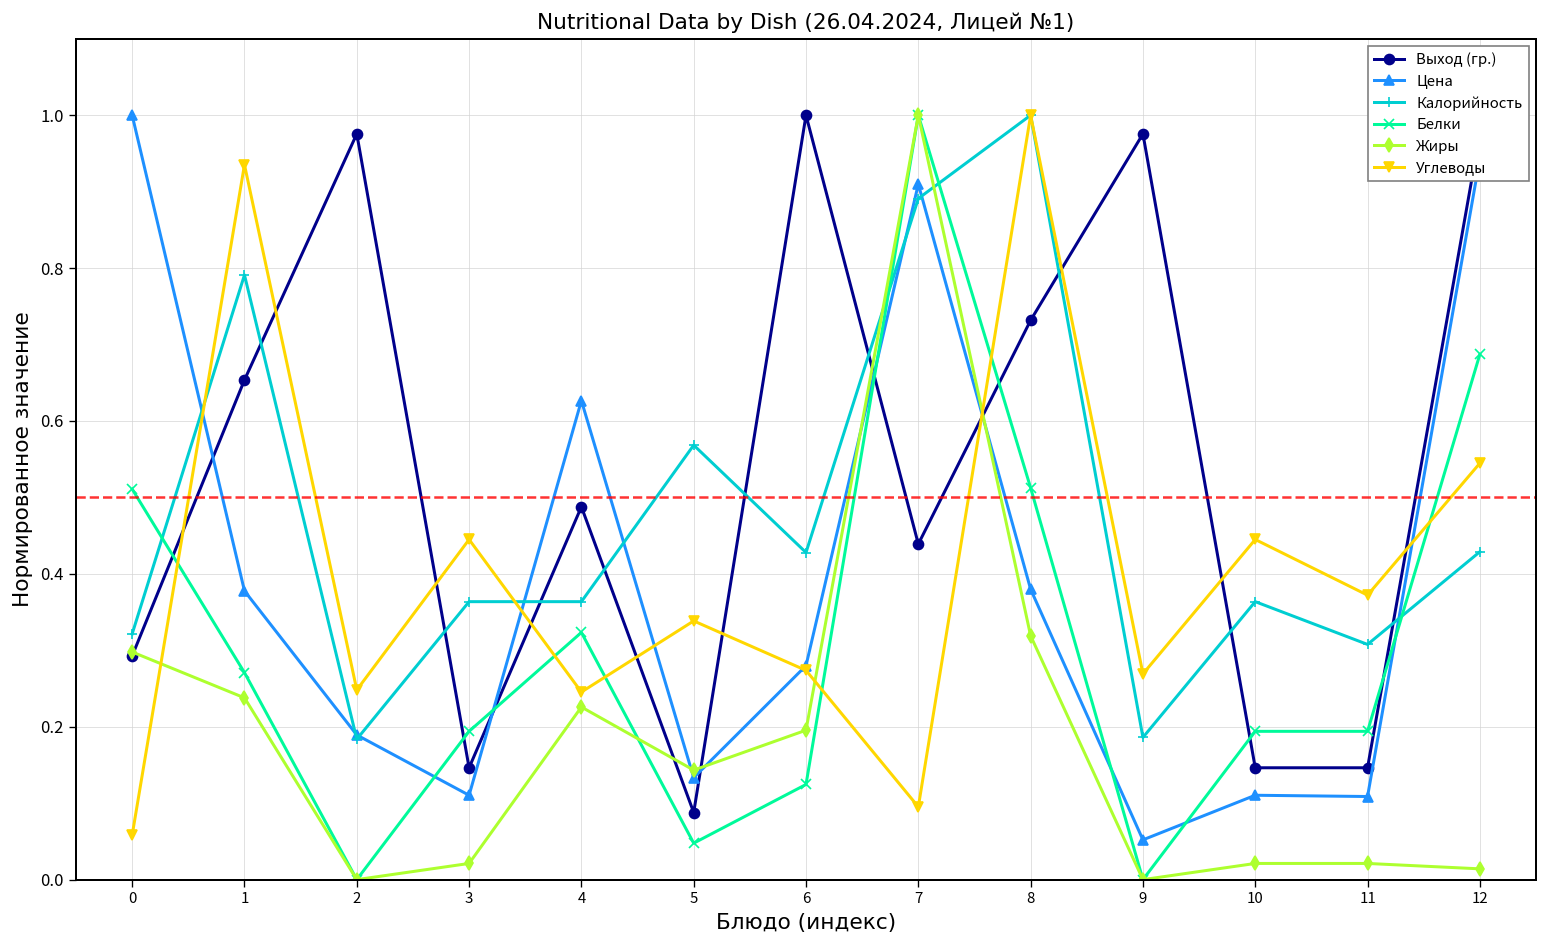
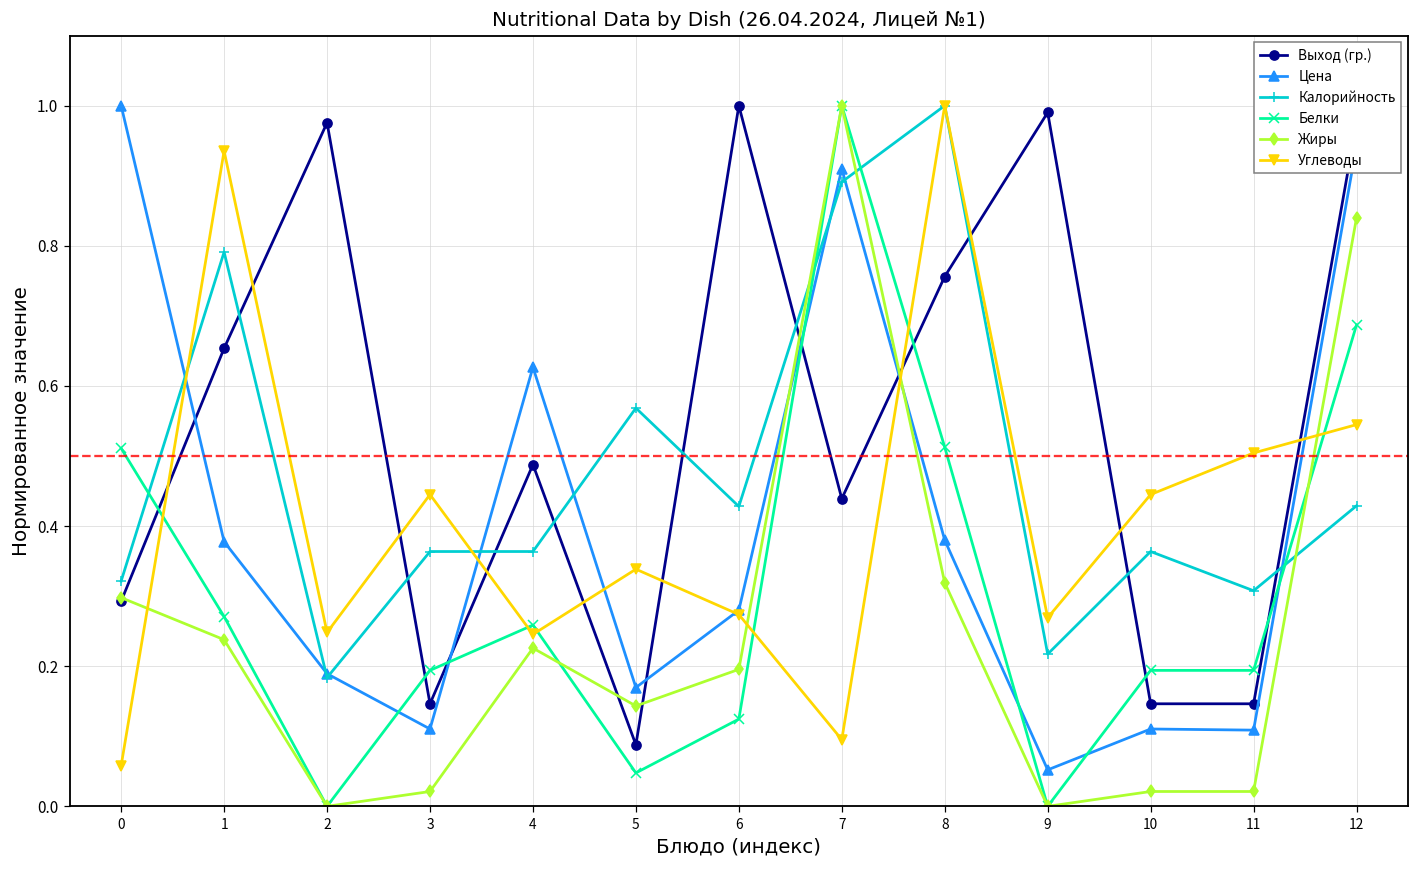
Белки, 4: 0.32 -> 0.26
Цена, 5: 0.13 -> 0.17
Выход (гр.), 8: 0.73 -> 0.76
Выход (гр.), 9: 0.98 -> 0.99
Калорийность, 9: 0.19 -> 0.22
Углеводы, 11: 0.37 -> 0.50
Жиры, 12: 0.01 -> 0.84
